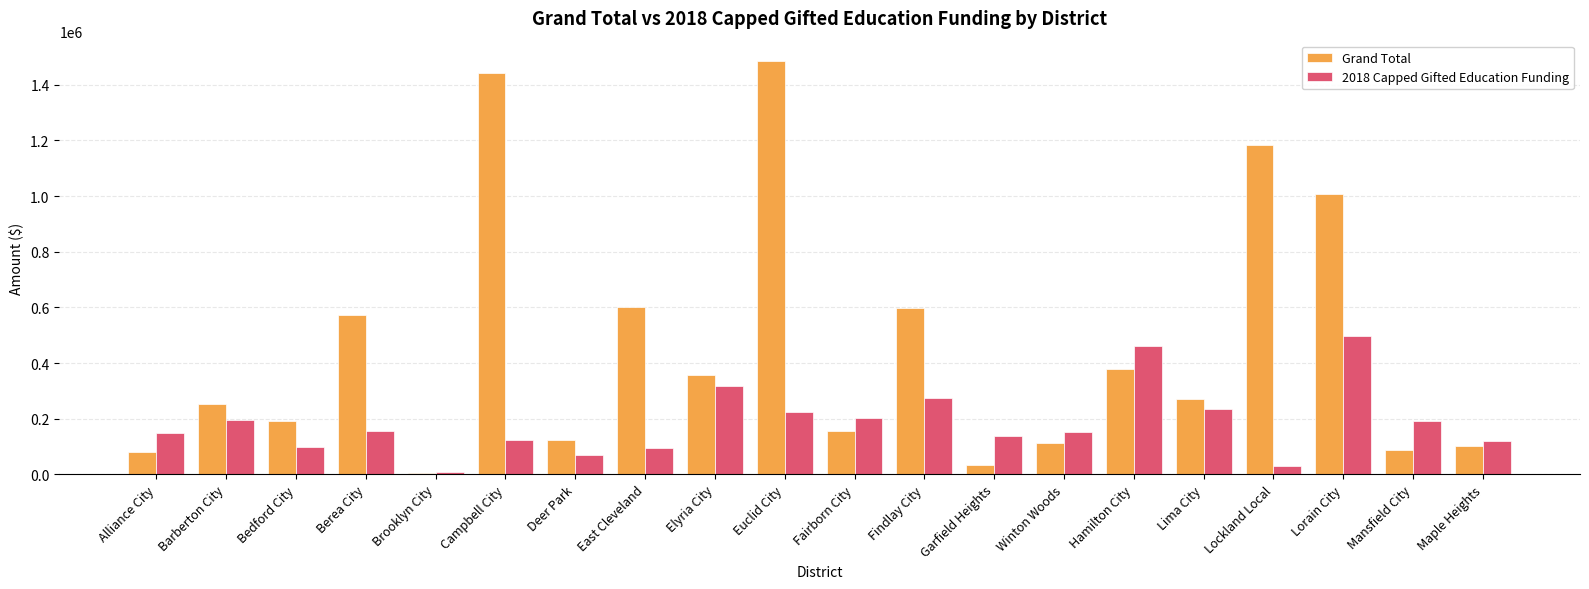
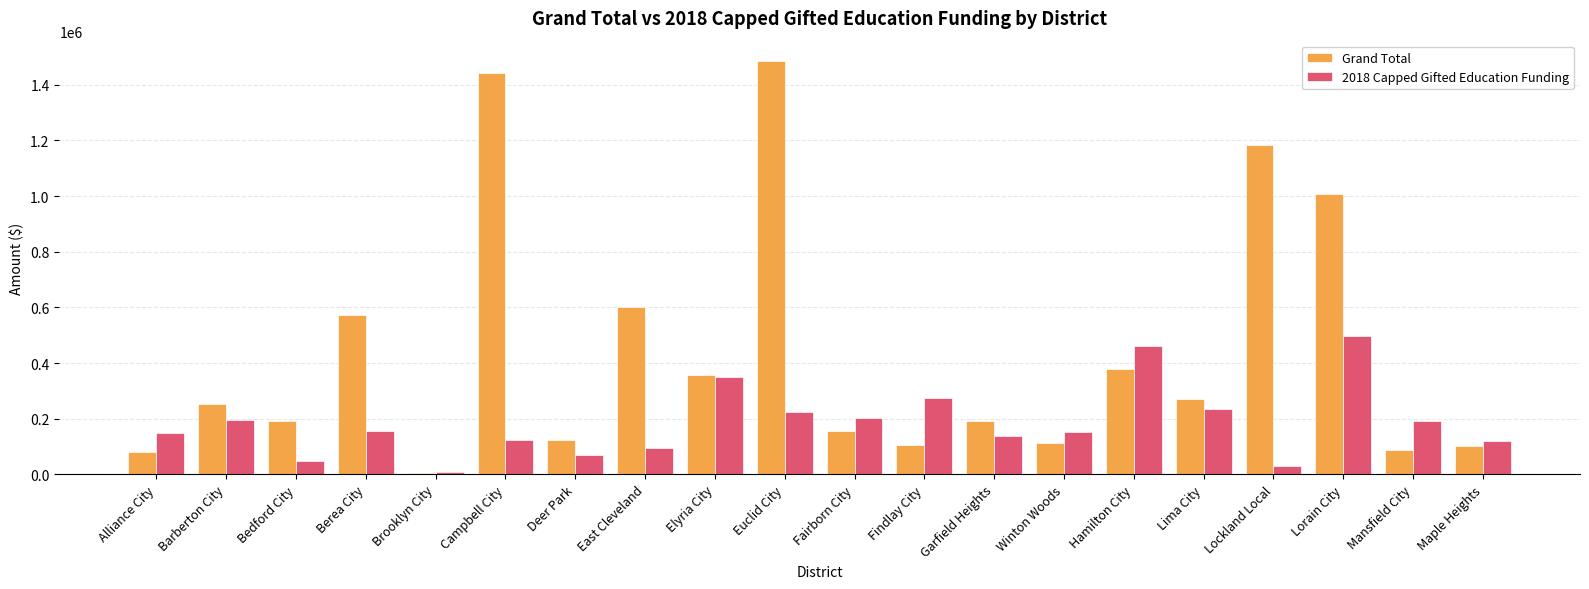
2018 Capped Gifted Education Funding, Bedford City: 100000 -> 50000
2018 Capped Gifted Education Funding, Elyria City: 320000 -> 350000
Grand Total, Findlay City: 600000 -> 100000
Grand Total, Garfield Heights: 40000 -> 190000
